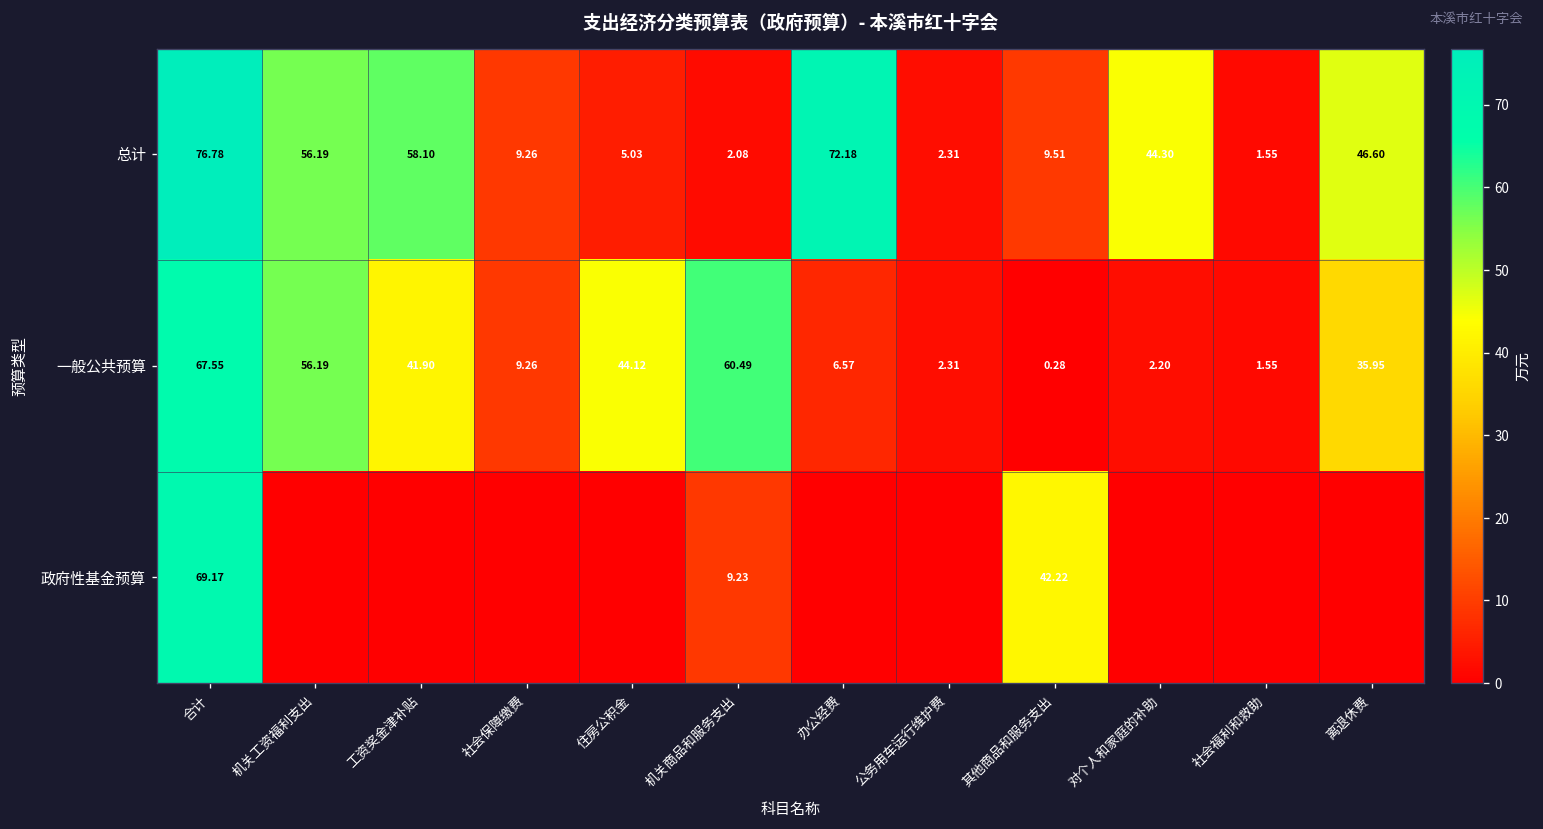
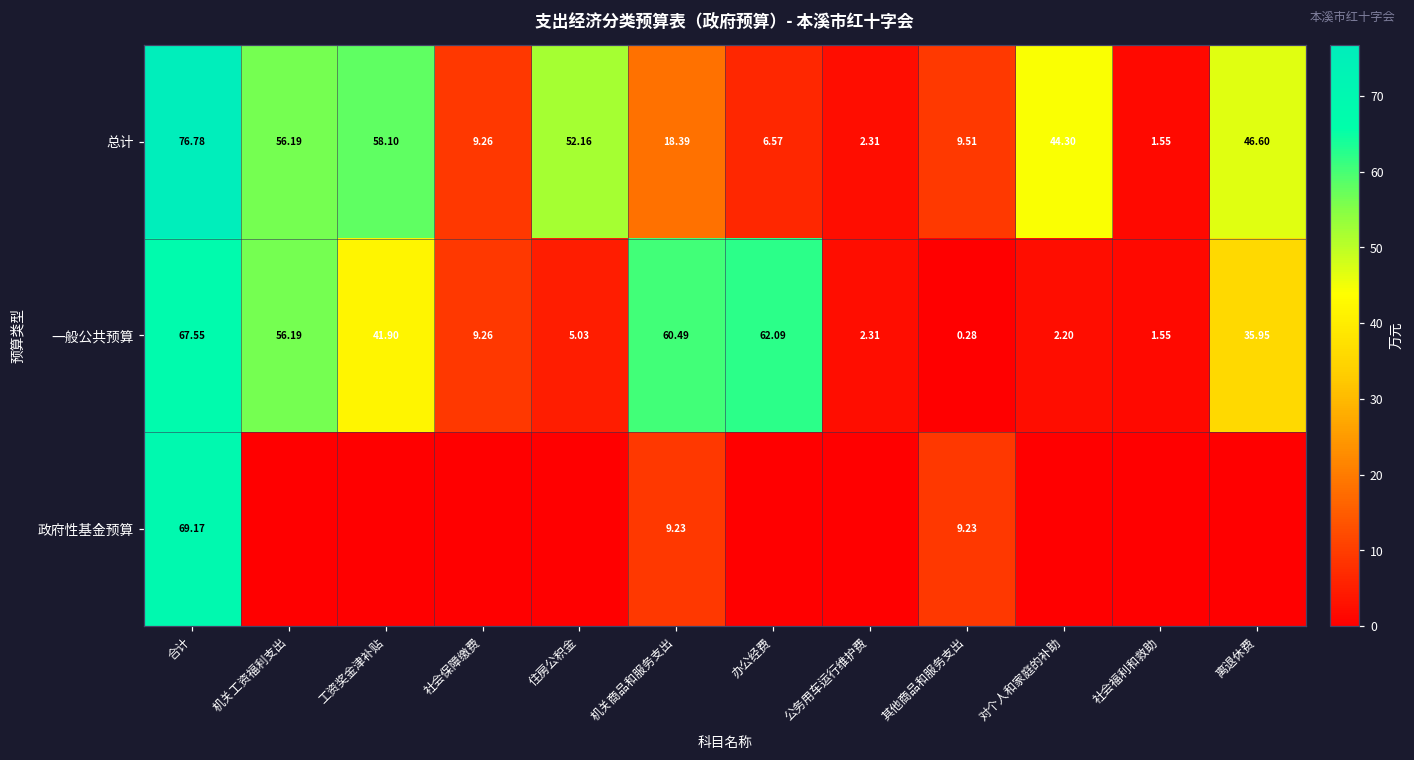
总计, 住房公积金: 5.03 -> 52.16
总计, 机关商品和服务支出: 2.08 -> 18.39
总计, 办公经费: 72.18 -> 6.57
一般公共预算, 住房公积金: 44.12 -> 5.03
一般公共预算, 办公经费: 6.57 -> 62.09
政府性基金预算, 其他商品和服务支出: 42.22 -> 9.23
